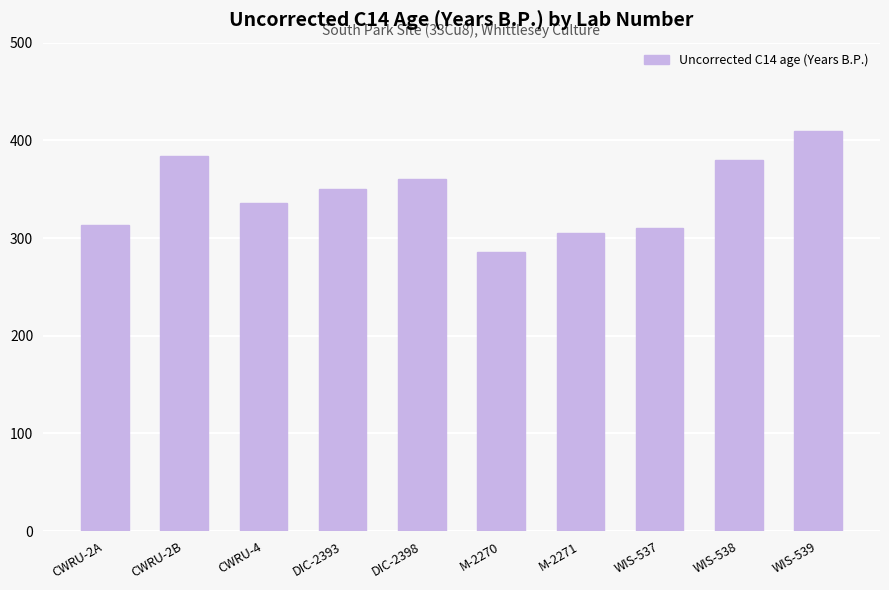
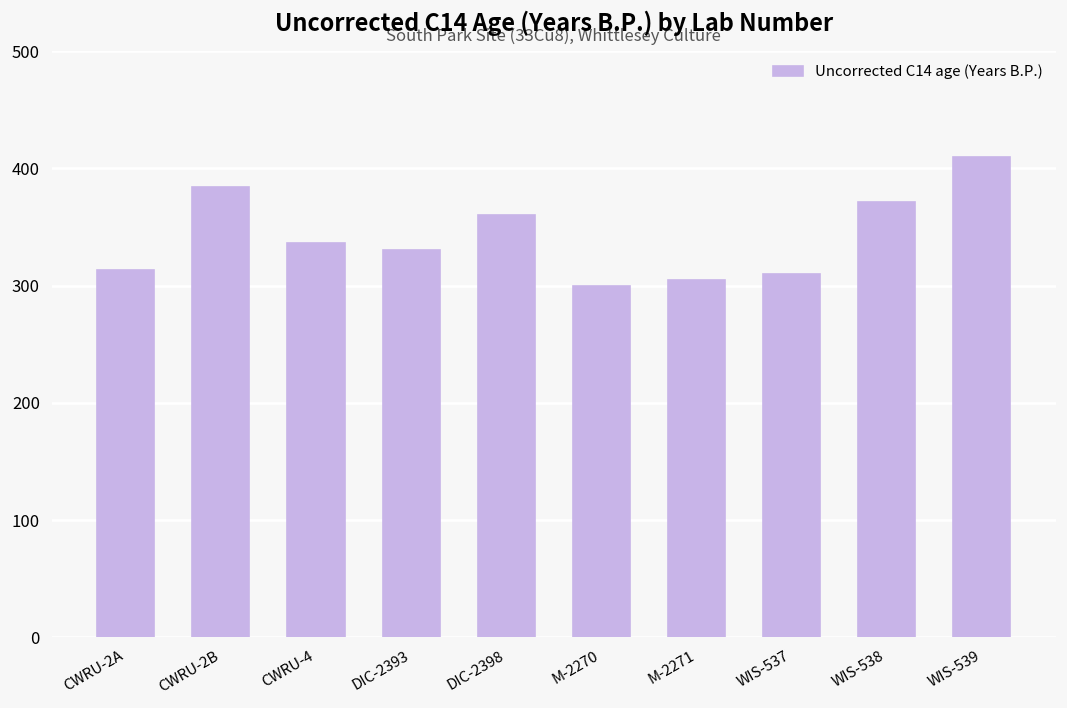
DIC-2393: 350 -> 330
M-2270: 290 -> 300
WIS-538: 380 -> 370
